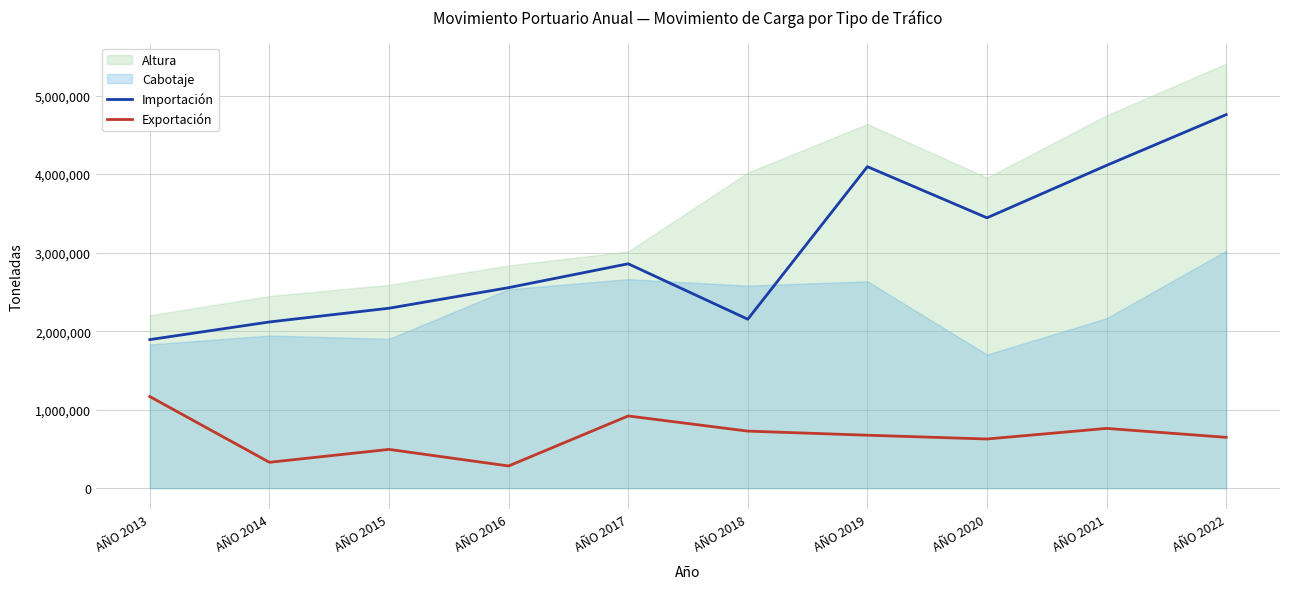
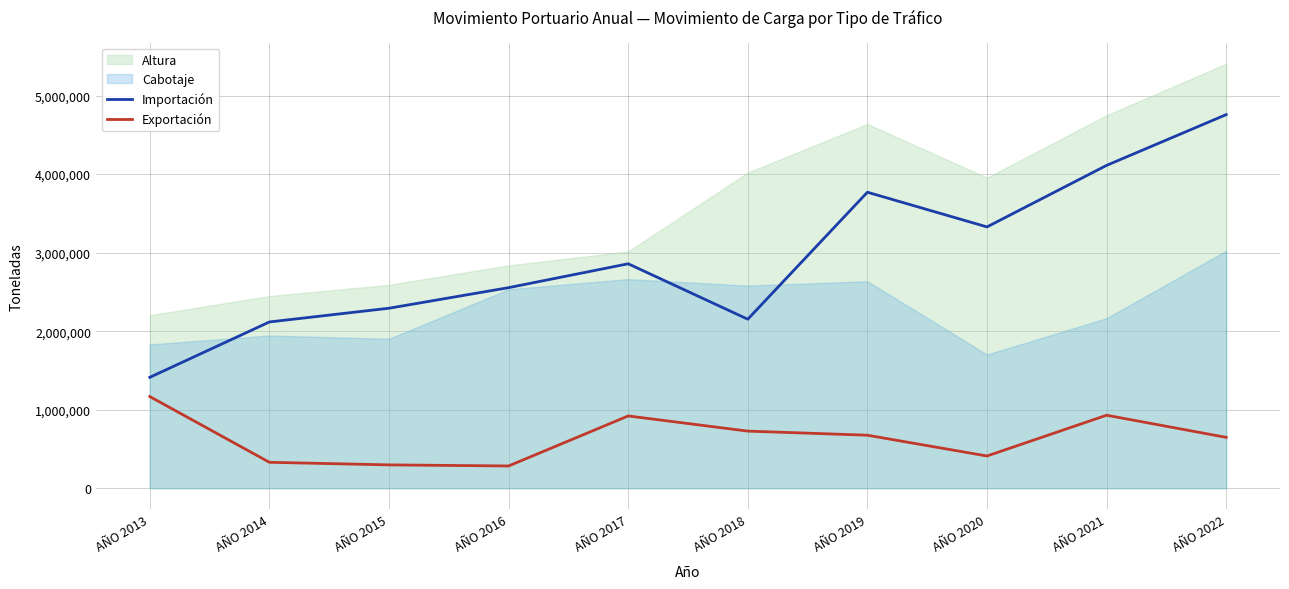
Importación, AÑO 2013: 1,900,000 -> 1,400,000
Exportación, AÑO 2015: 500,000 -> 300,000
Importación, AÑO 2019: 4,100,000 -> 3,800,000
Importación, AÑO 2020: 3,400,000 -> 3,300,000
Exportación, AÑO 2020: 600,000 -> 400,000
Exportación, AÑO 2021: 800,000 -> 900,000
